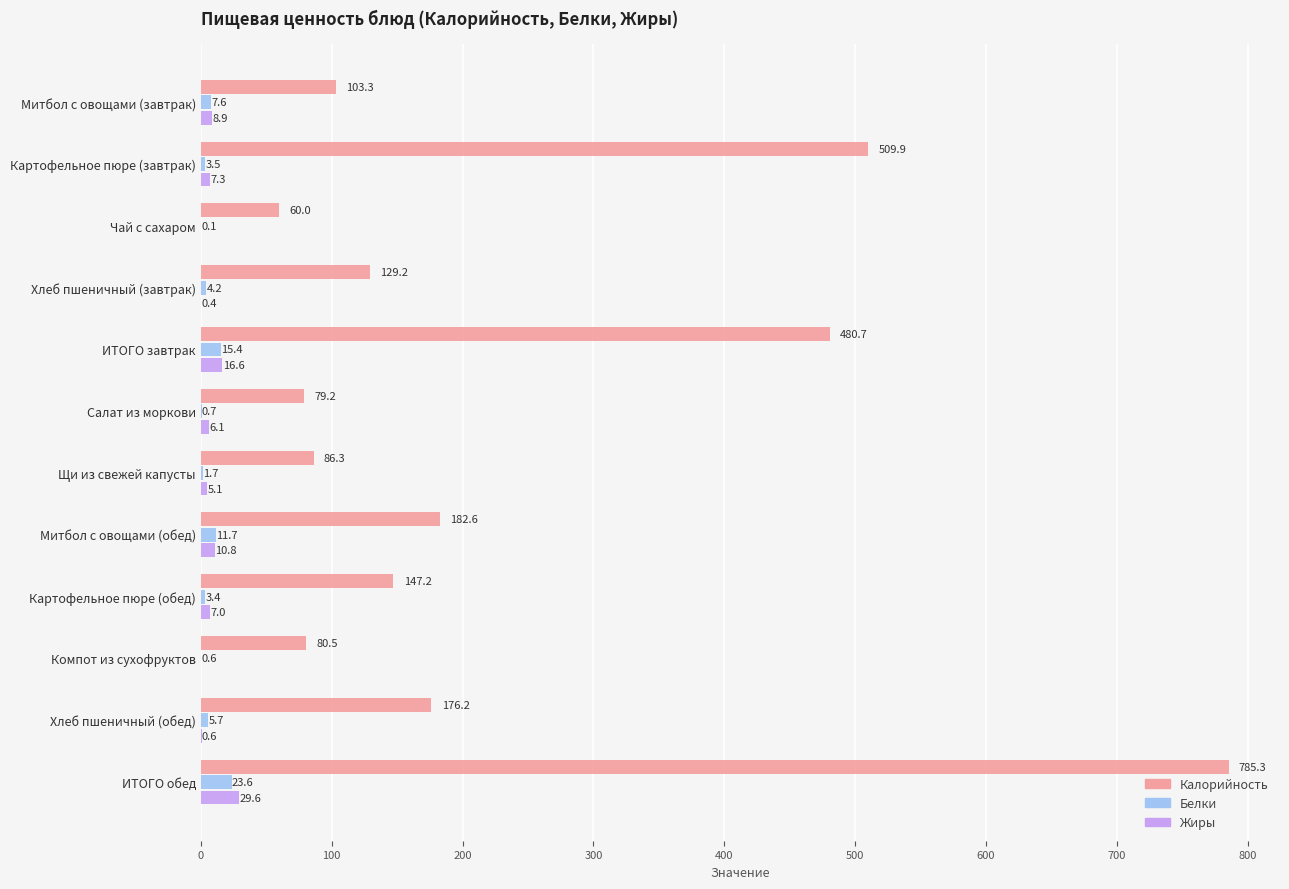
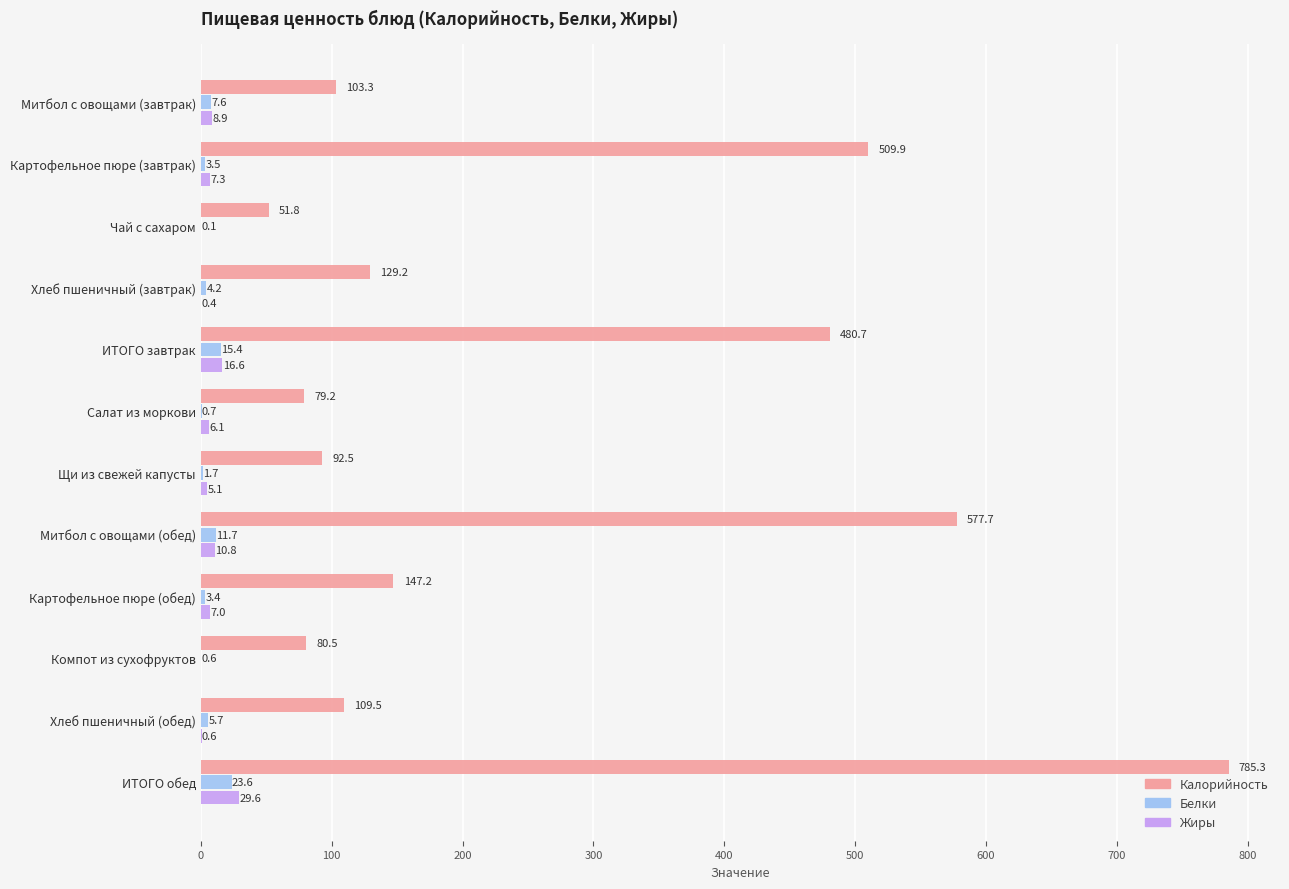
Калорийность, Чай с сахаром: 60.0 -> 51.8
Калорийность, Щи из свежей капусты: 86.3 -> 92.5
Калорийность, Митбол с овощами (обед): 182.6 -> 577.7
Калорийность, Хлеб пшеничный (обед): 176.2 -> 109.5
